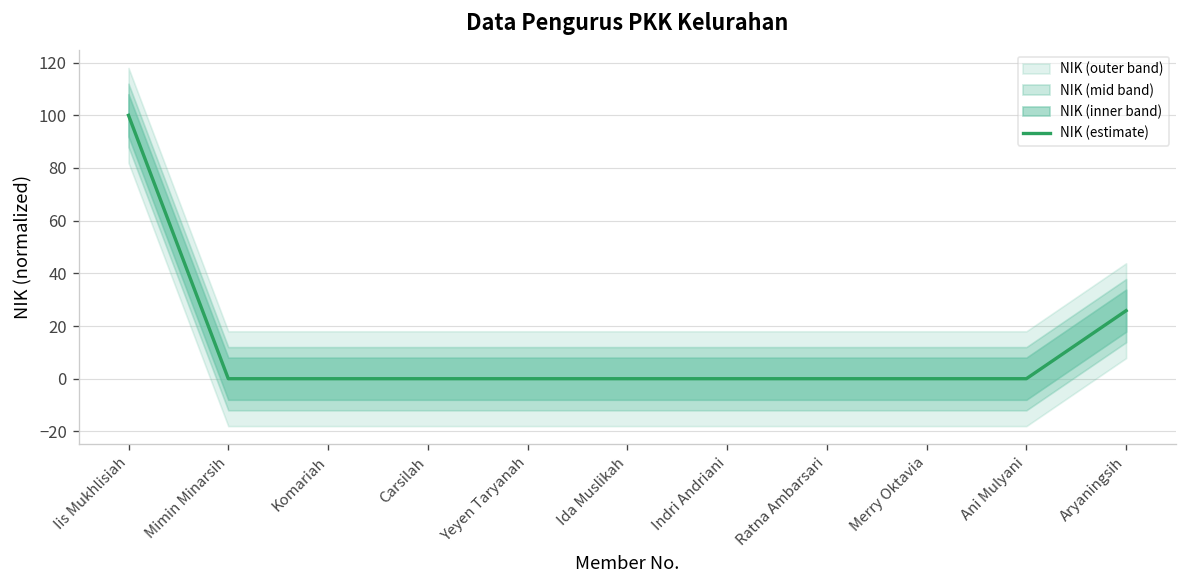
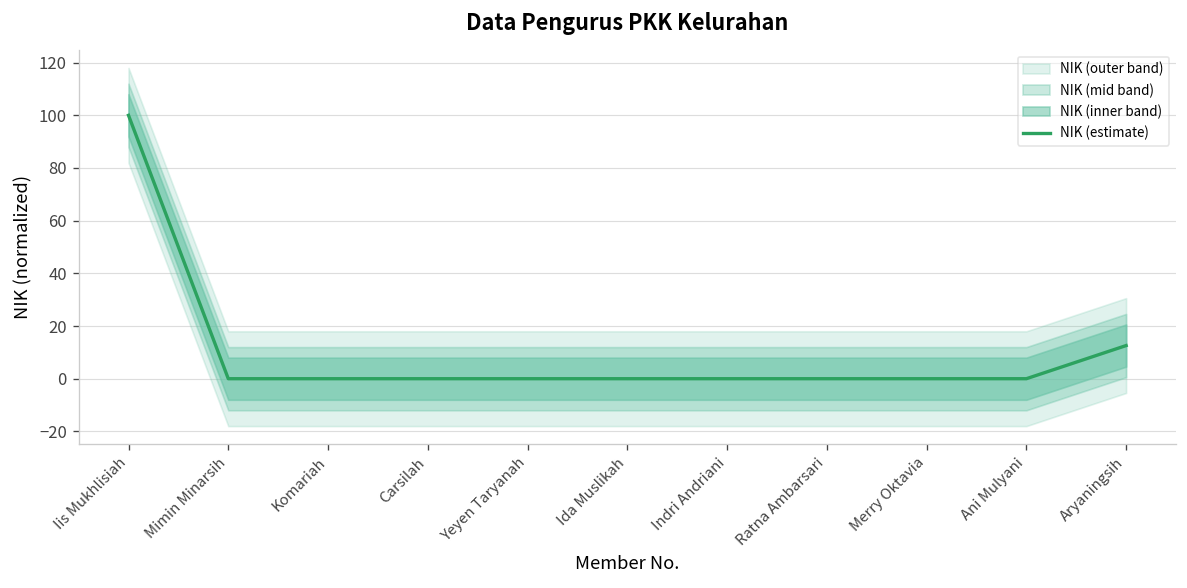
NIK (estimate), Aryaningsih: 26 -> 13
